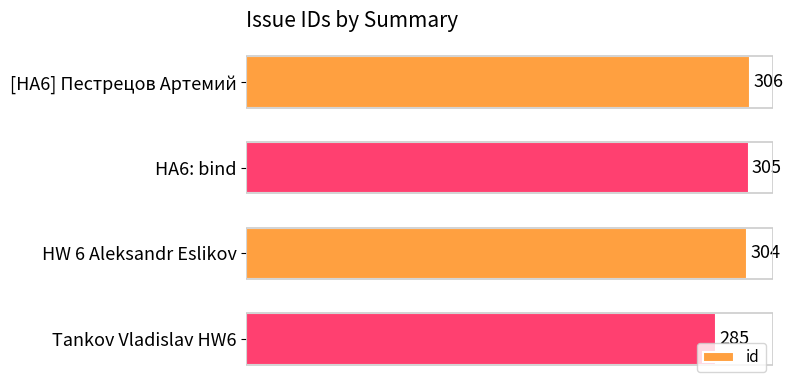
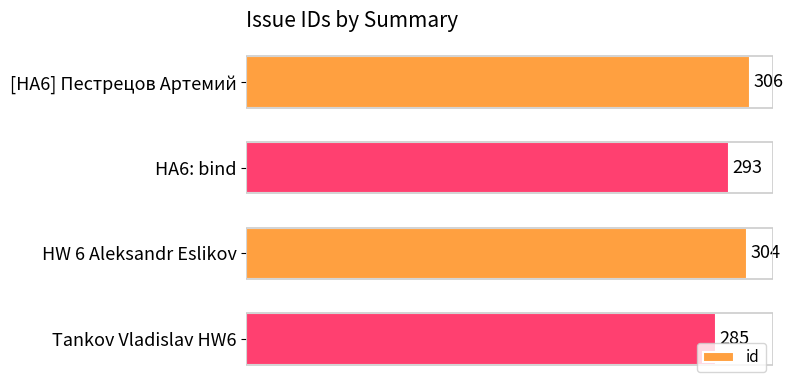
HA6: bind: 305 -> 293
